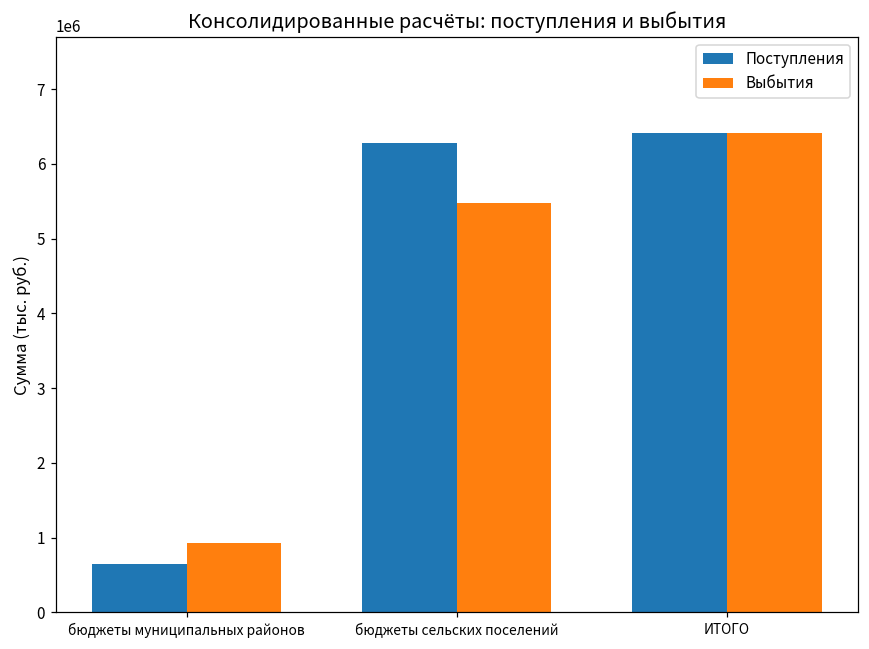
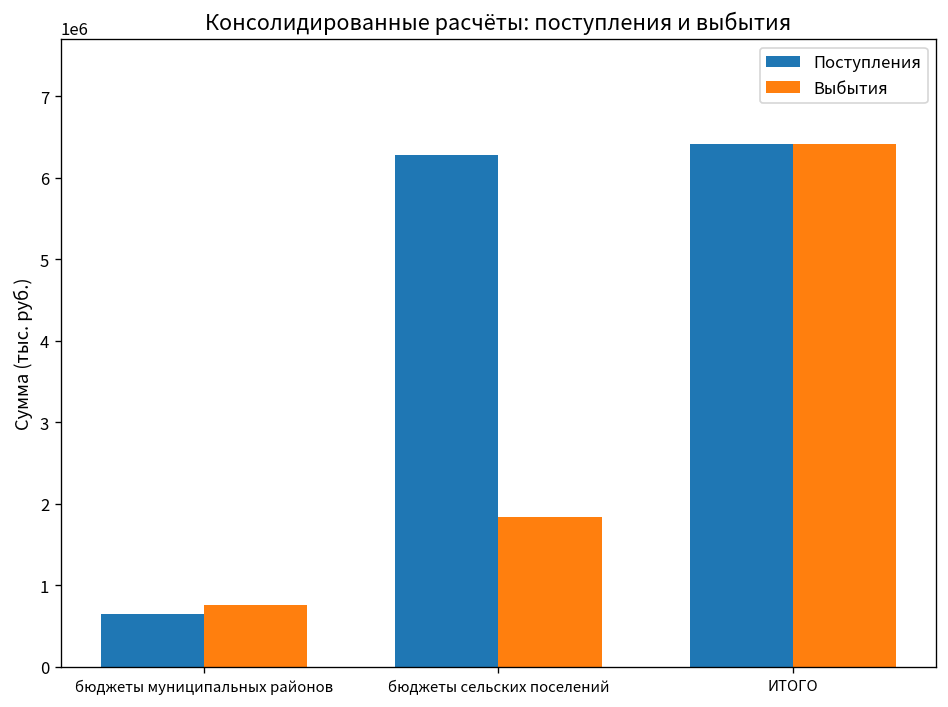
Выбытия, бюджеты муниципальных районов: 900000 -> 800000
Выбытия, бюджеты сельских поселений: 5500000 -> 1800000
